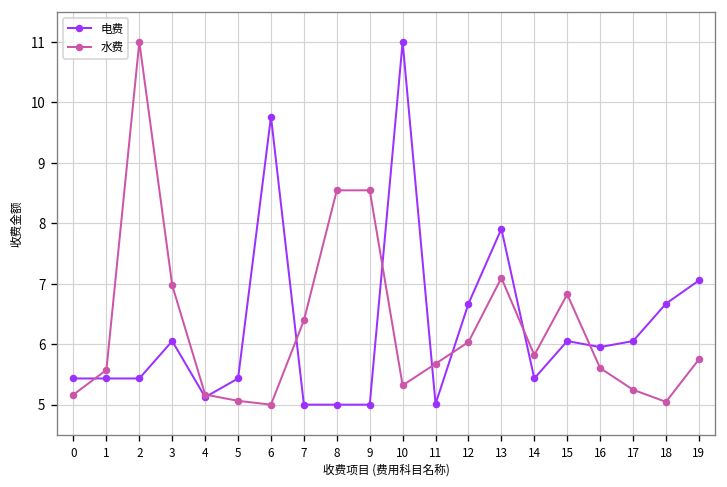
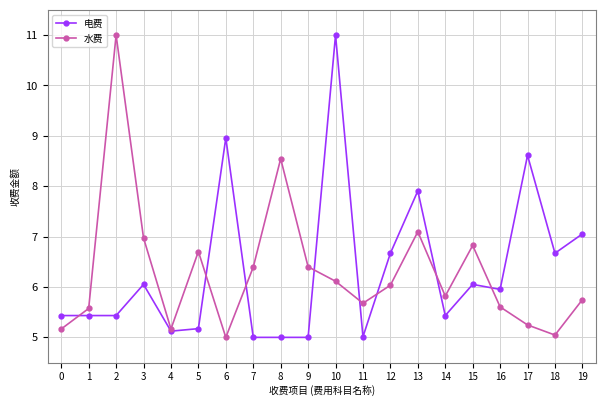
电费, 5: 5.4 -> 5.2
水费, 5: 5.1 -> 6.7
电费, 6: 9.8 -> 9.0
水费, 9: 8.5 -> 6.4
水费, 10: 5.3 -> 6.1
电费, 17: 6.1 -> 8.6
